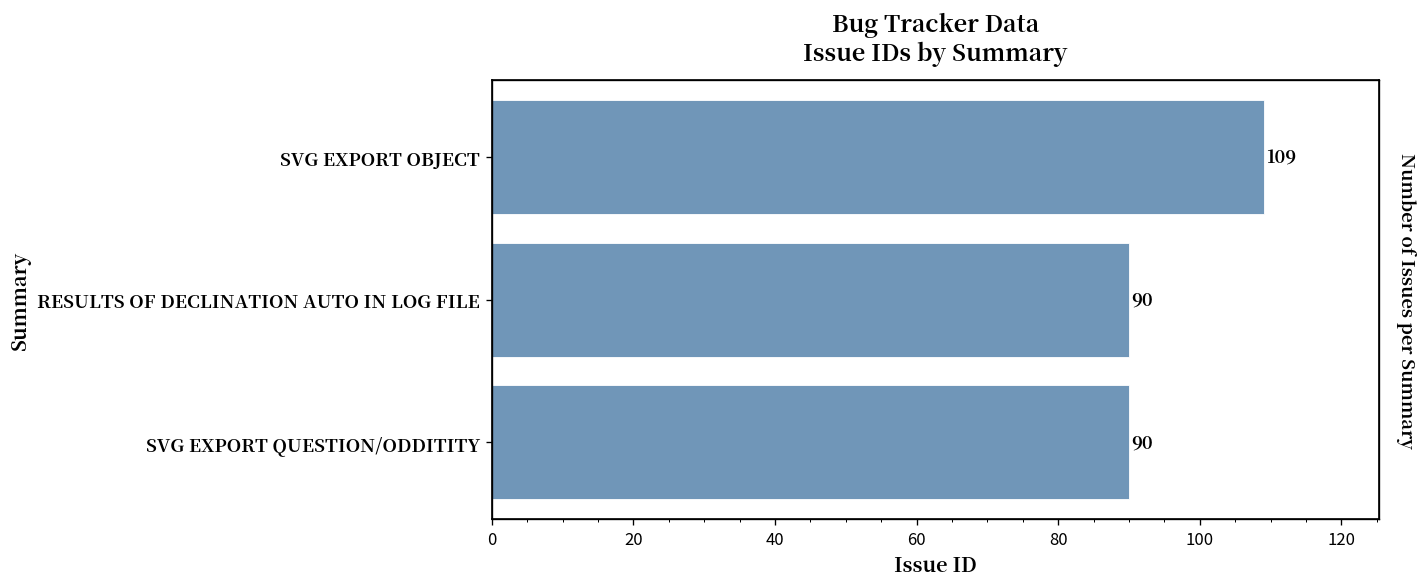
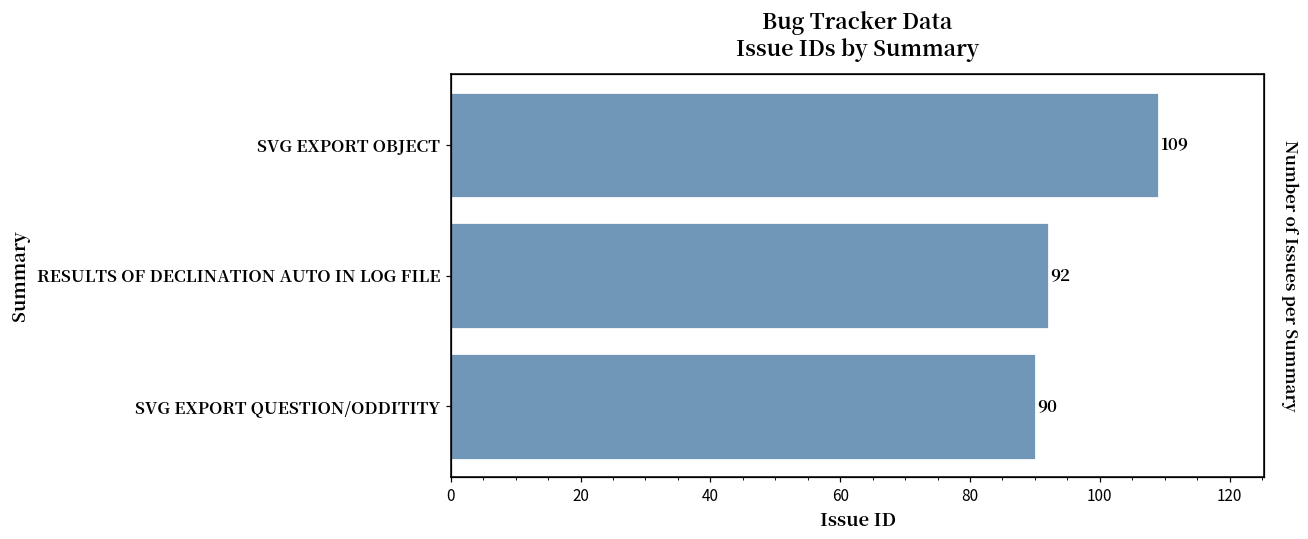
RESULTS OF DECLINATION AUTO IN LOG FILE: 90 -> 92
